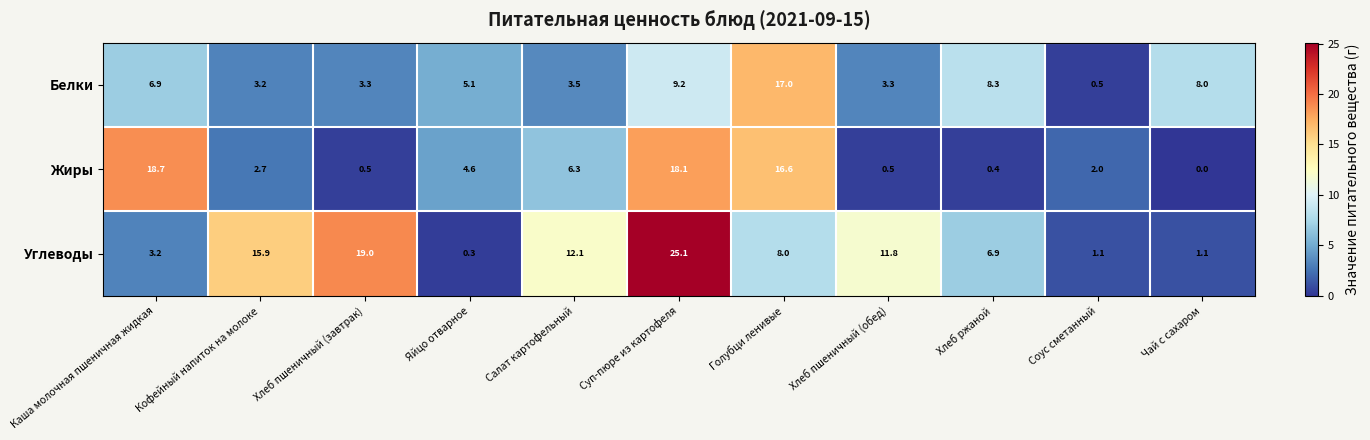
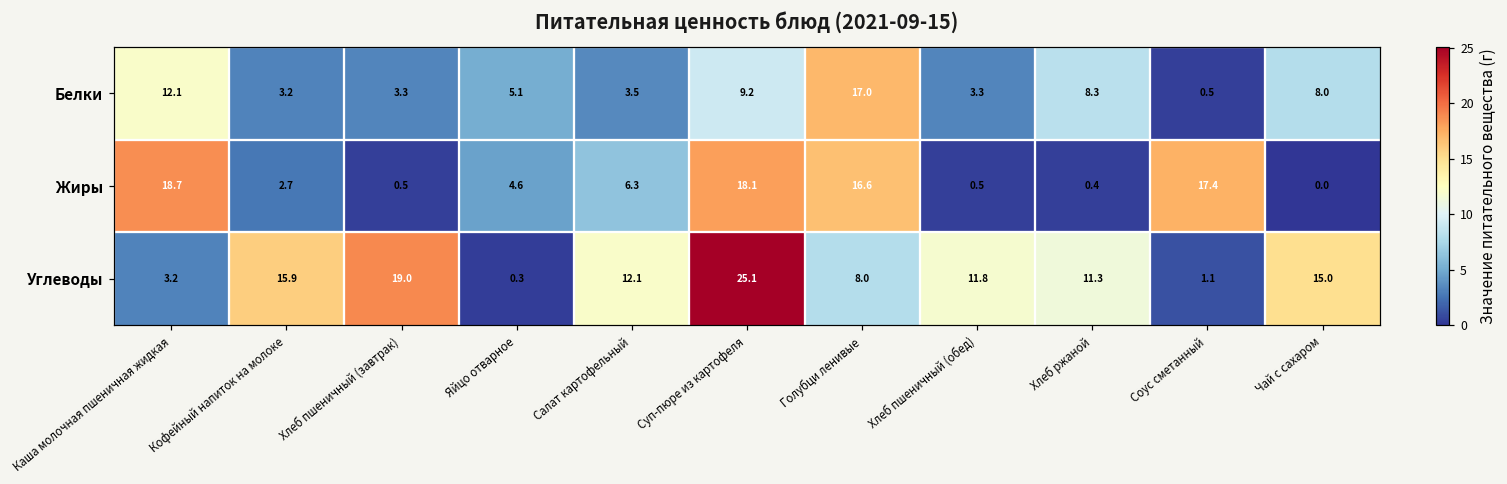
Белки, Каша молочная пшеничная жидкая: 6.9 -> 12.1
Жиры, Соус сметанный: 2.0 -> 17.4
Углеводы, Хлеб ржаной: 6.9 -> 11.3
Углеводы, Чай с сахаром: 1.1 -> 15.0
